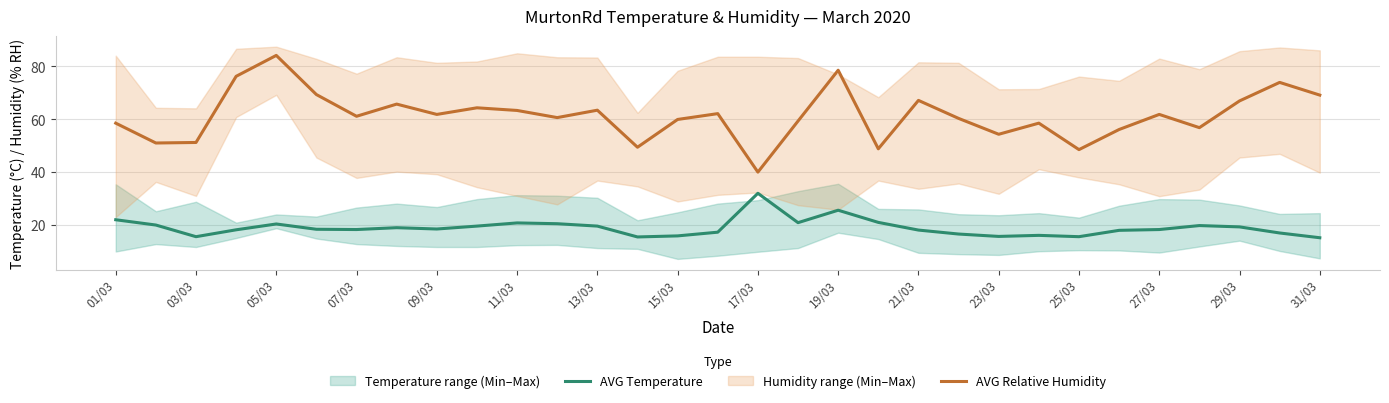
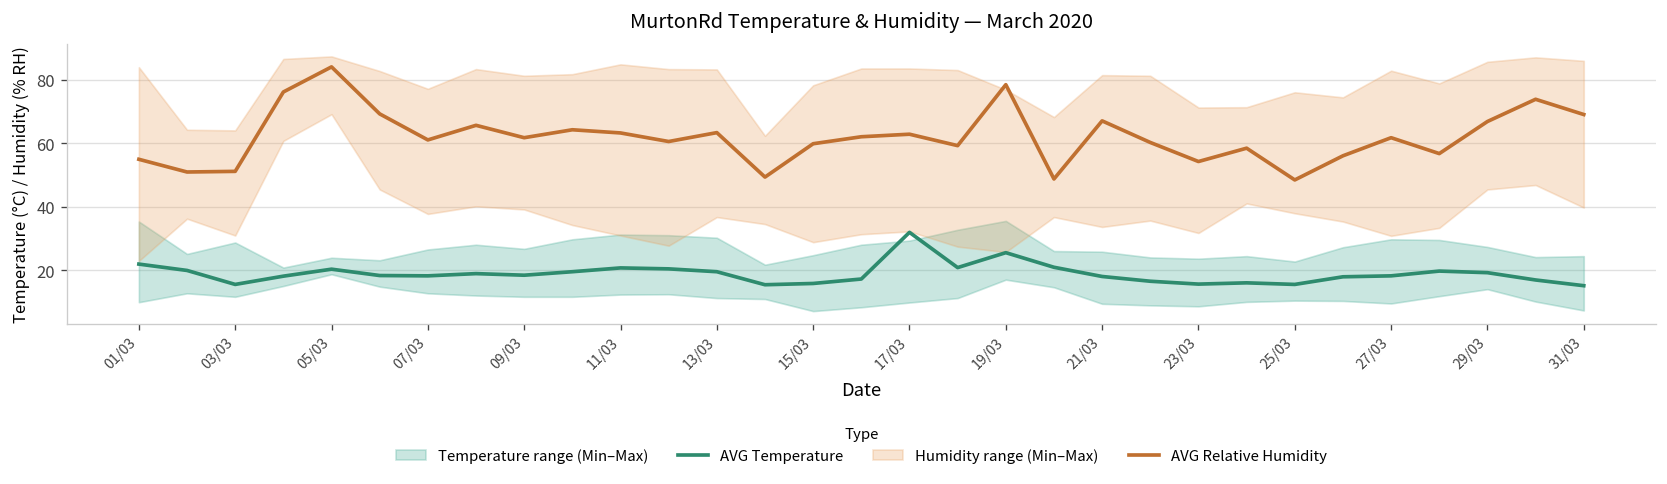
AVG Relative Humidity, 01/03: 59 -> 55
AVG Relative Humidity, 17/03: 40 -> 63
